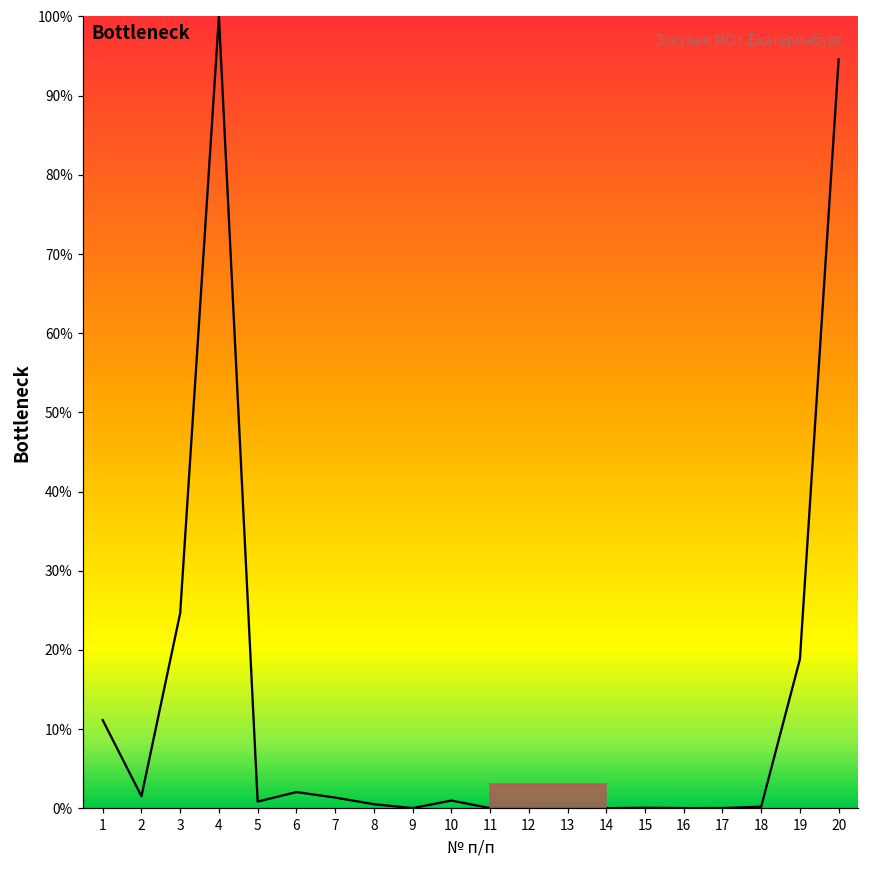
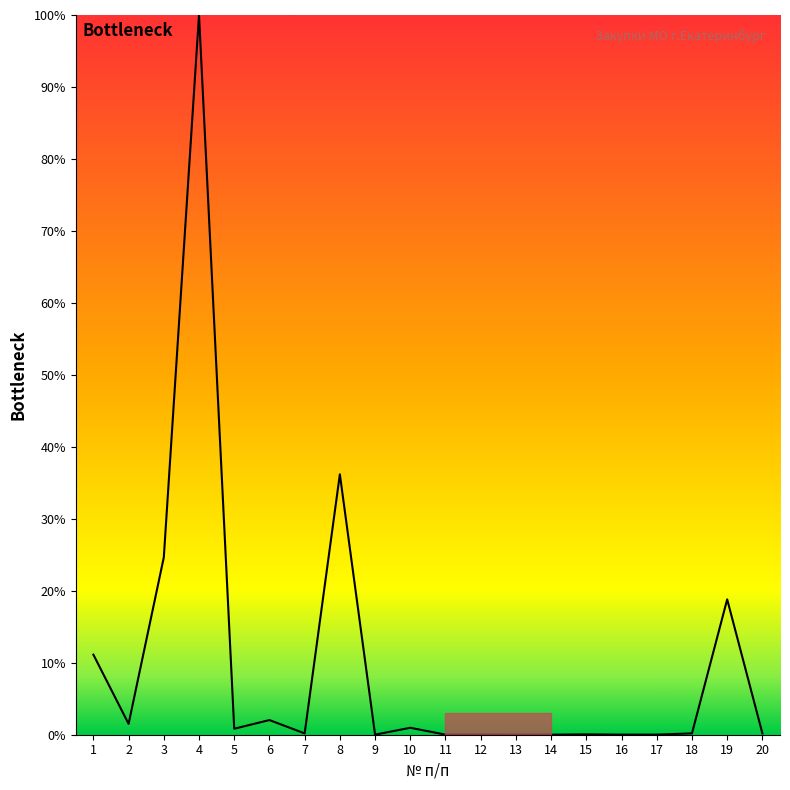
7: 1% -> 0%
8: 1% -> 36%
20: 95% -> 0%
